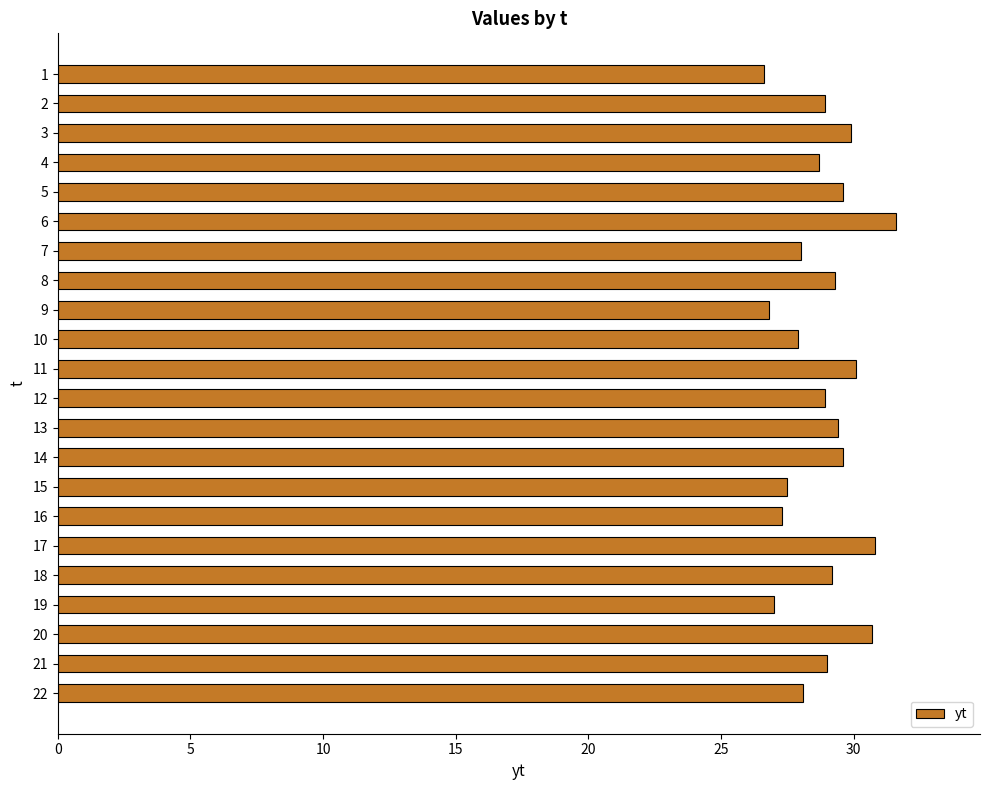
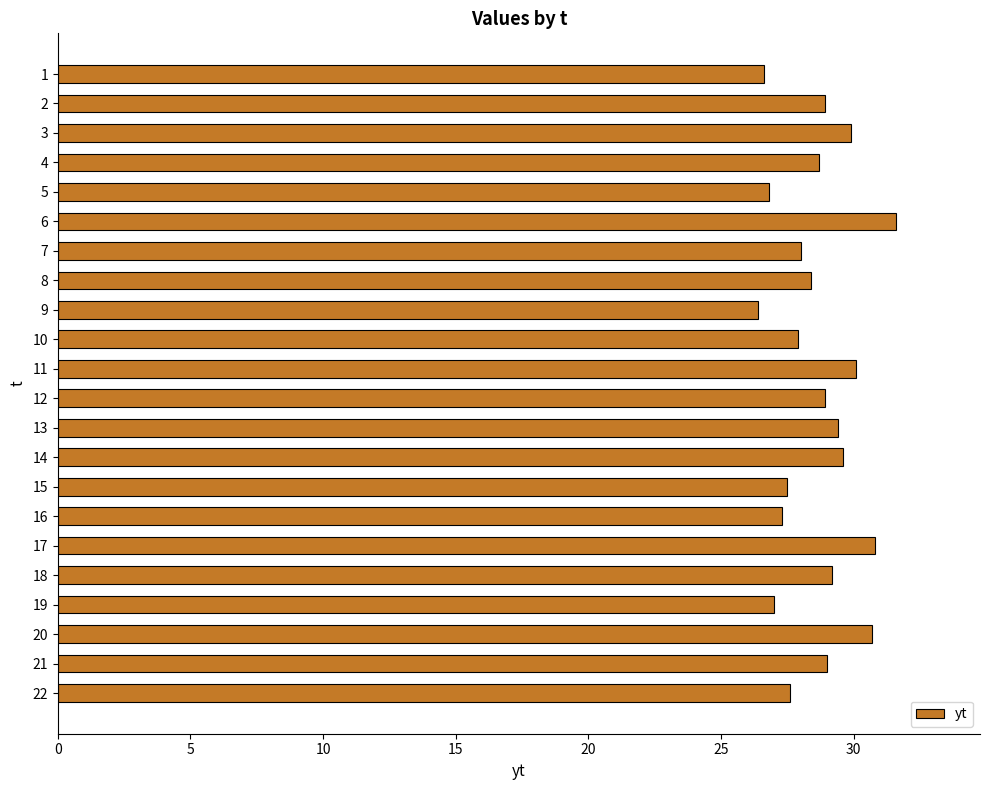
5: 29.6 -> 26.8
8: 29.3 -> 28.4
9: 26.8 -> 26.4
22: 28.1 -> 27.6
